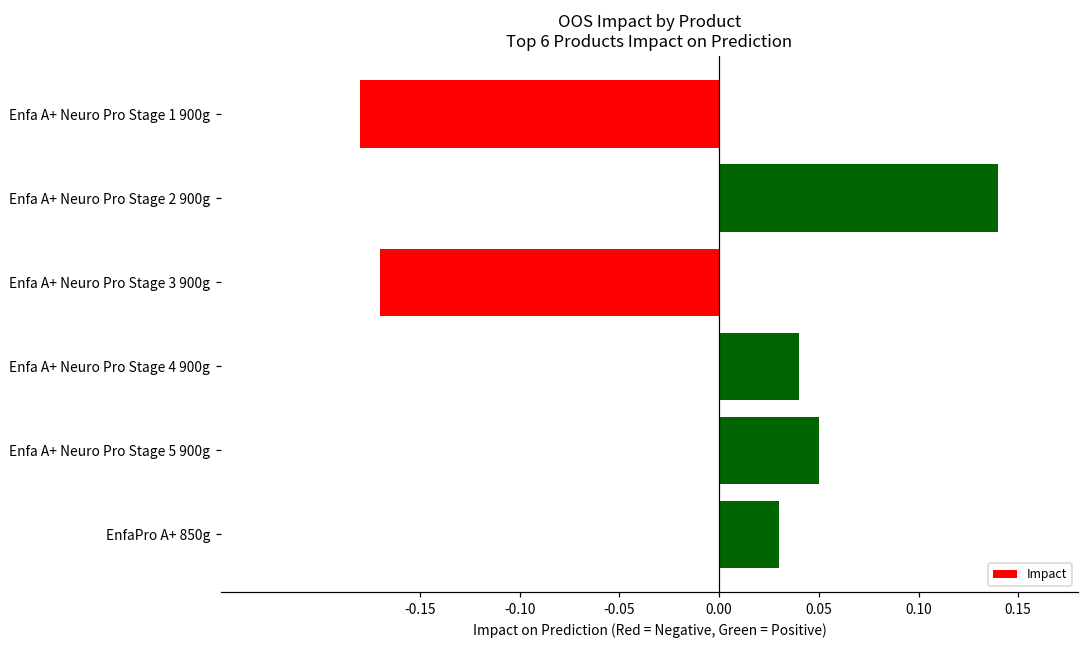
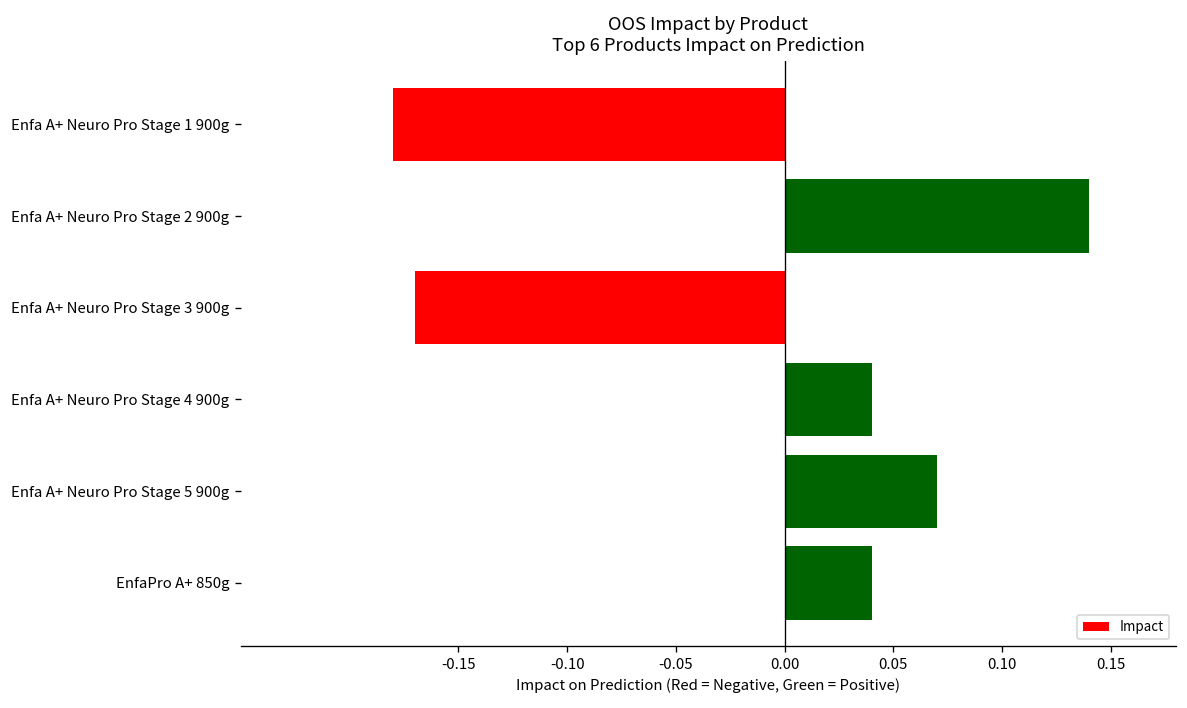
Enfa A+ Neuro Pro Stage 5 900g: 0.05 -> 0.07
EnfaPro A+ 850g: 0.03 -> 0.04
